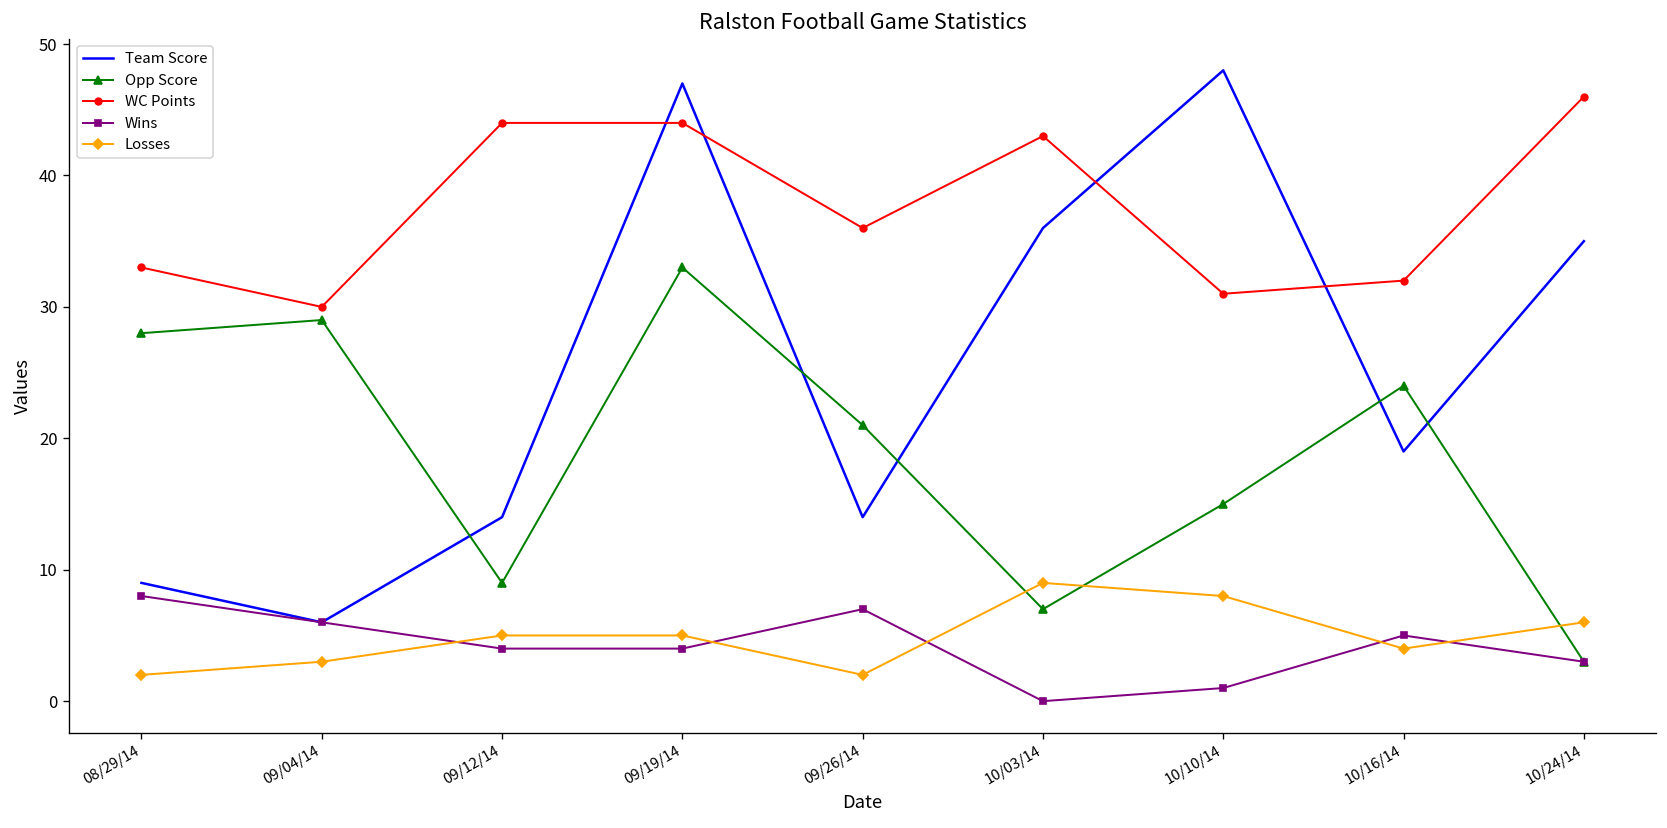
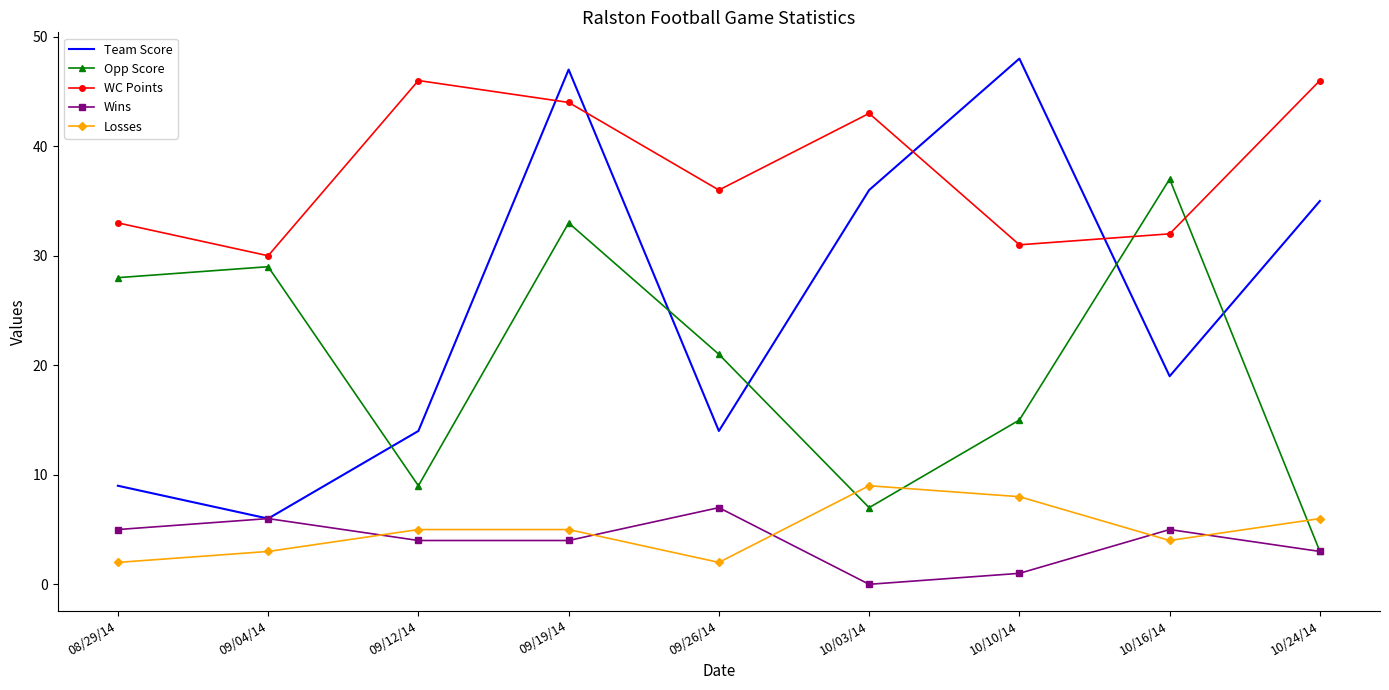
Wins, 08/29/14: 8 -> 5
WC Points, 09/12/14: 44 -> 46
Opp Score, 10/16/14: 24 -> 37
